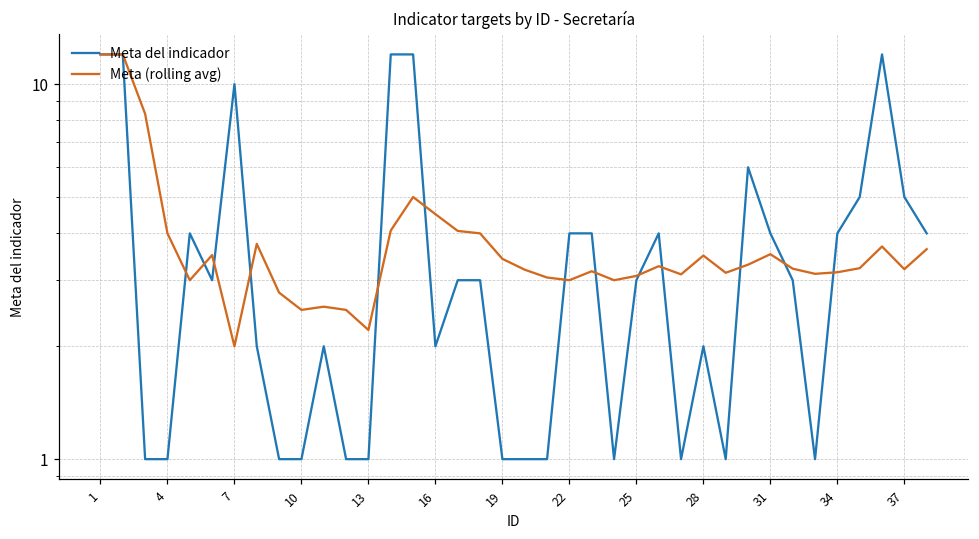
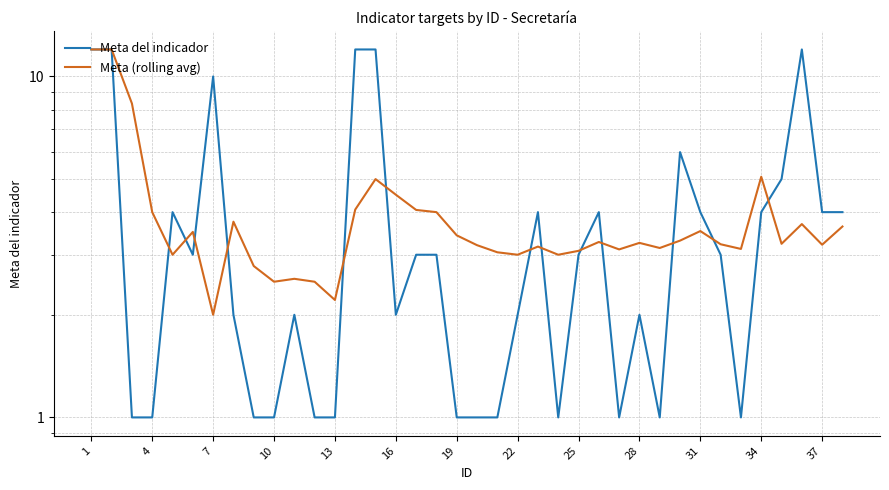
Meta del indicador, 22: 4 -> 2
Meta (rolling avg), 28: 3.5 -> 3.3
Meta (rolling avg), 34: 3.2 -> 5.1
Meta del indicador, 37: 5 -> 4
